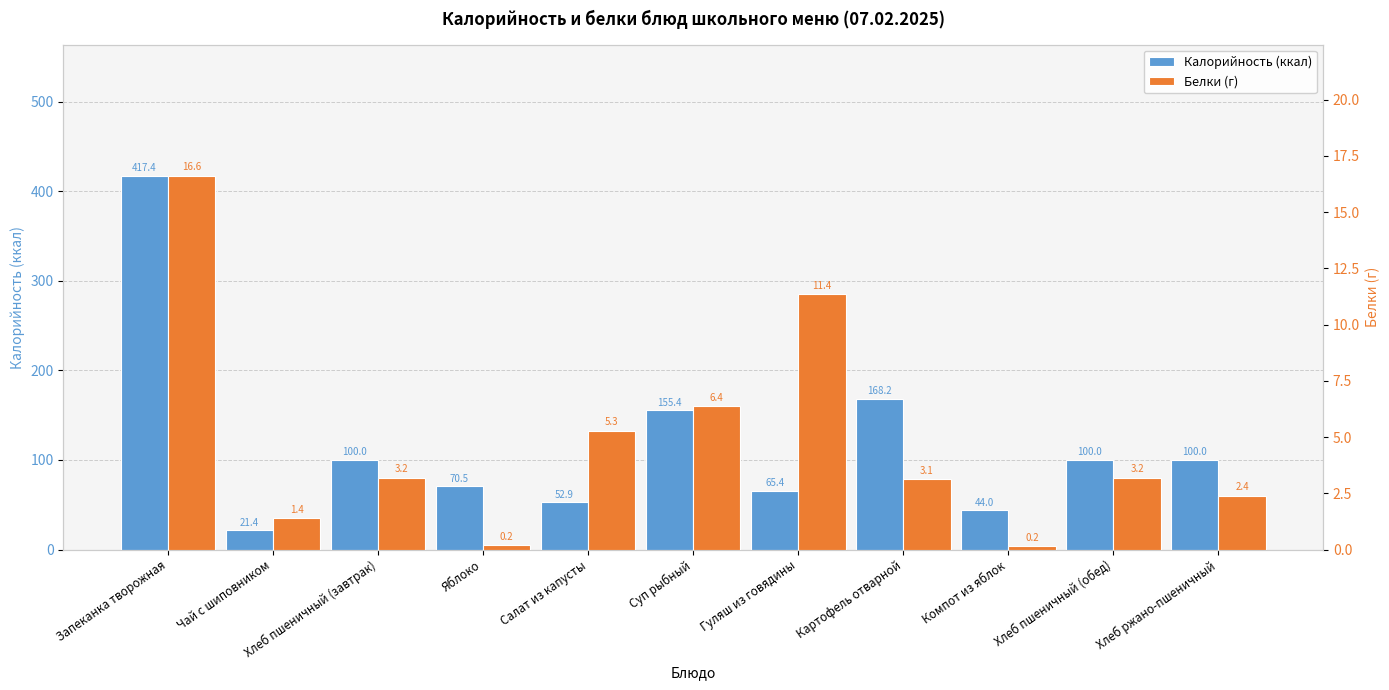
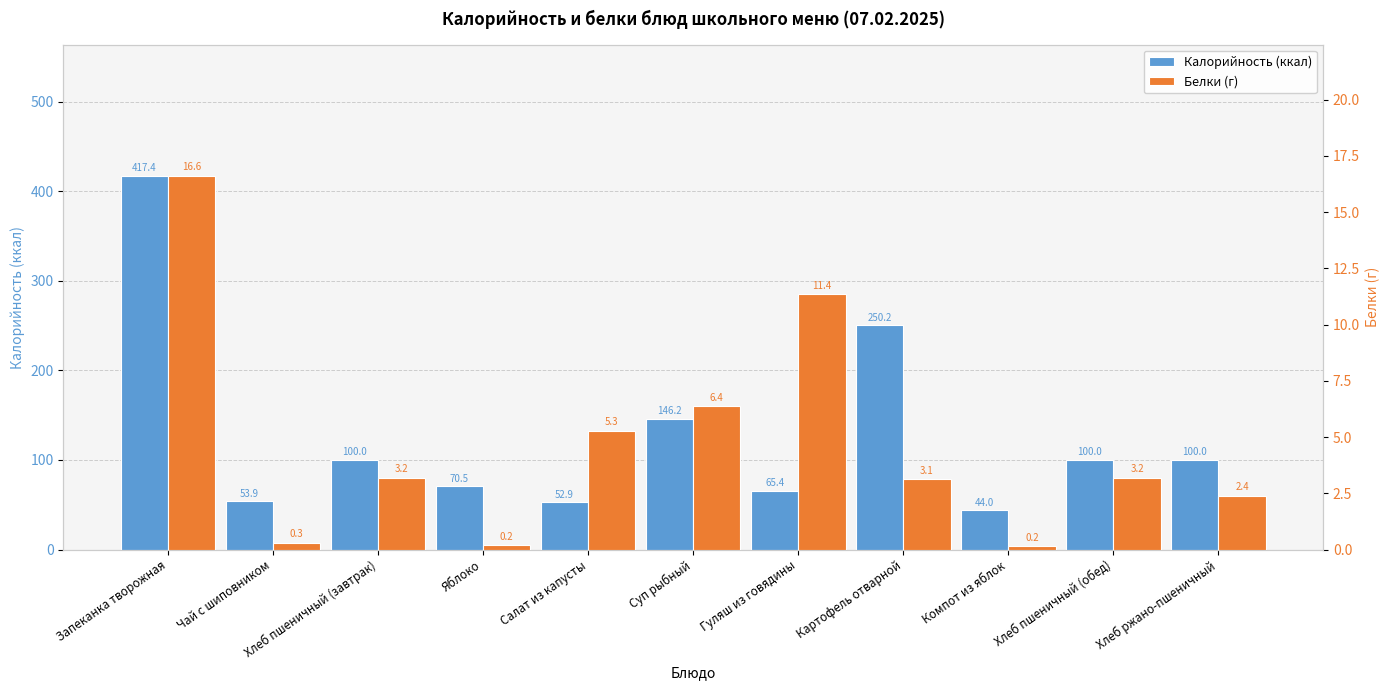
Калорийность (ккал), Чай с шиповником: 21.4 -> 53.9
Калорийность (ккал), Суп рыбный: 155.4 -> 146.2
Калорийность (ккал), Картофель отварной: 168.2 -> 250.2
Белки (г), Чай с шиповником: 1.4 -> 0.3
